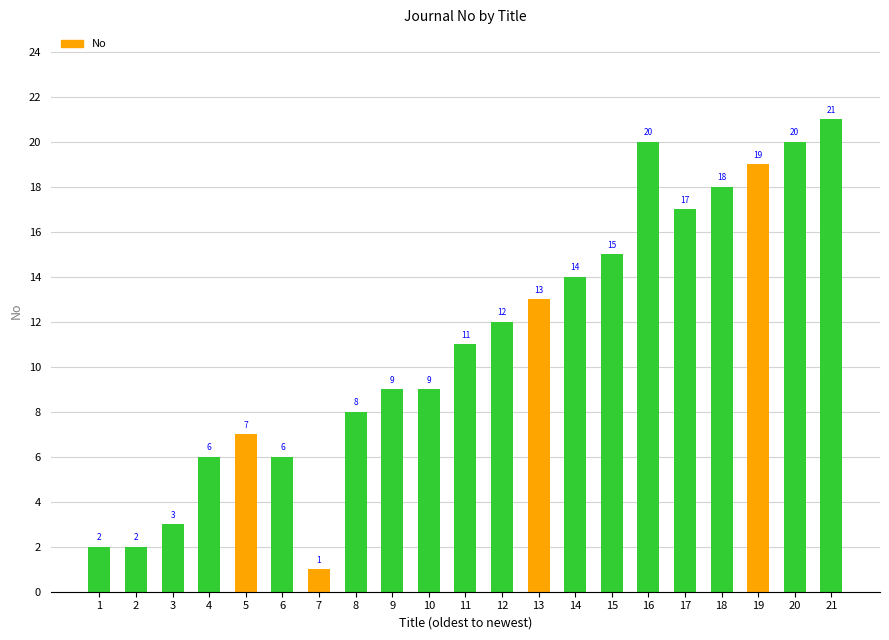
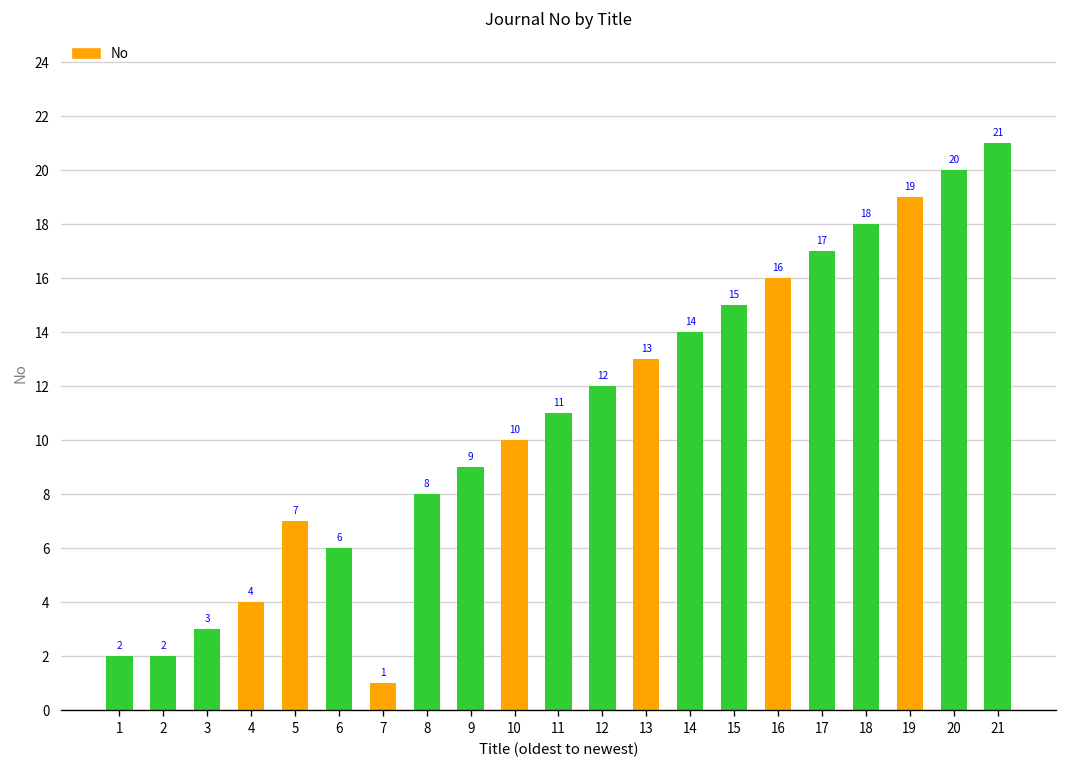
4: 6 -> 4
10: 9 -> 10
16: 20 -> 16
